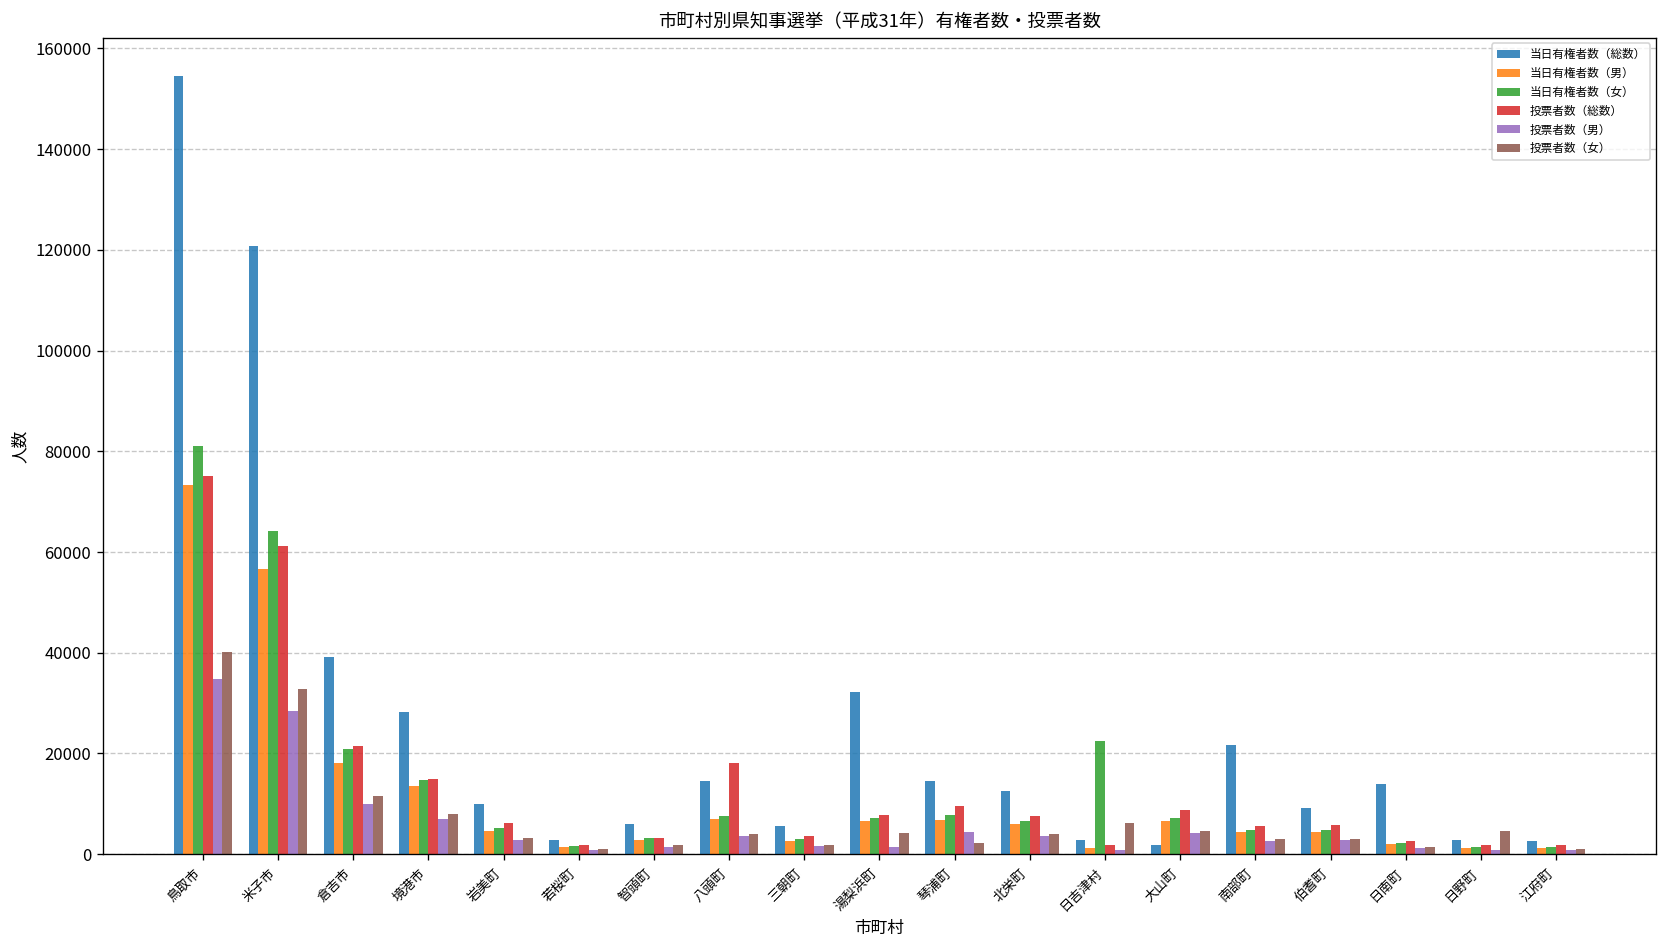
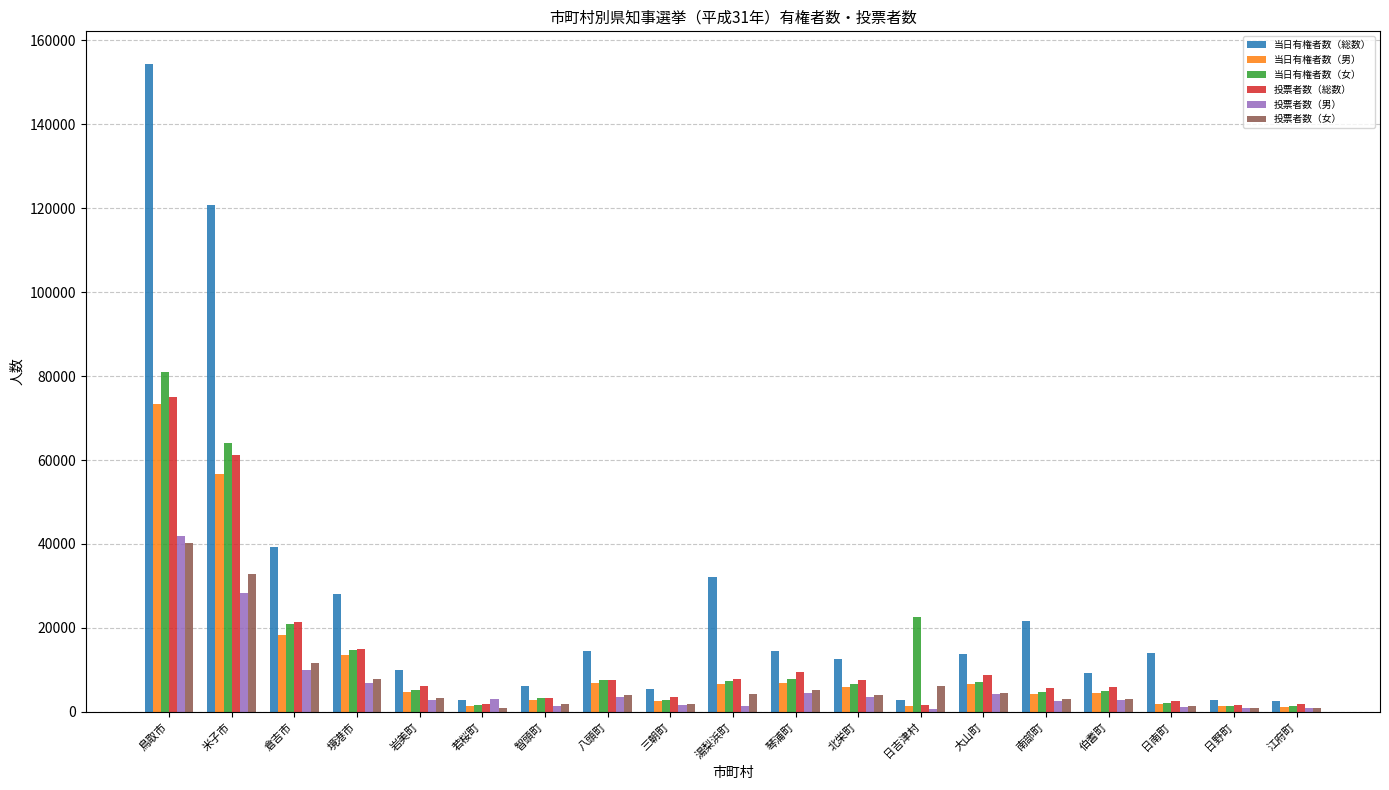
投票者数（男）, 鳥取市: 35000 -> 42000
投票者数（男）, 若桜町: 1000 -> 3000
投票者数（総数）, 八頭町: 18000 -> 7000
投票者数（女）, 琴浦町: 2000 -> 5000
当日有権者数（総数）, 大山町: 2000 -> 14000
投票者数（女）, 日野町: 5000 -> 1000
